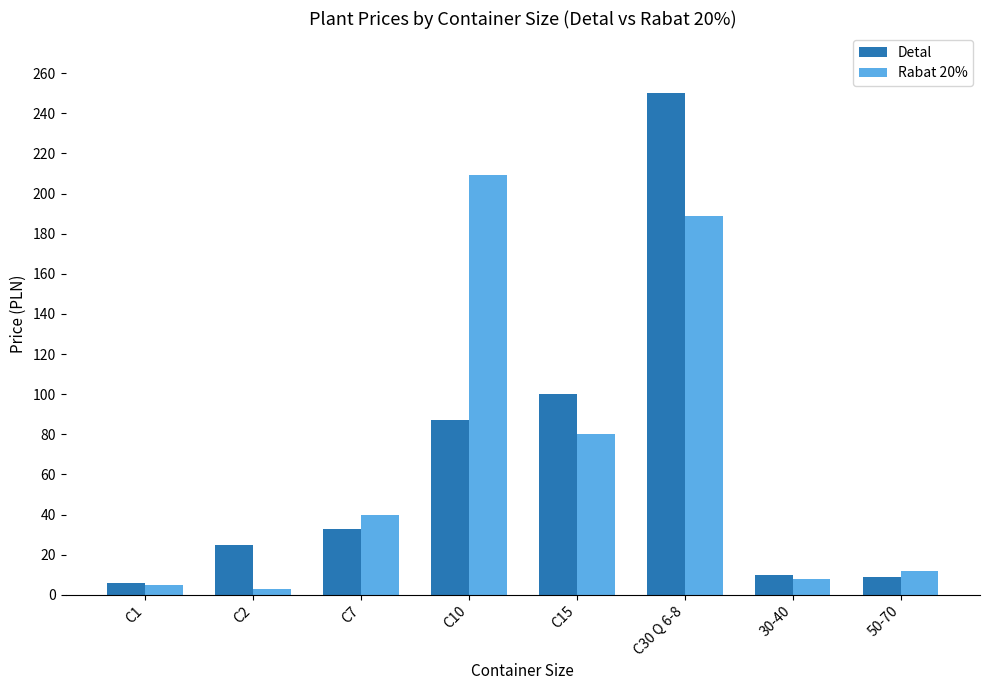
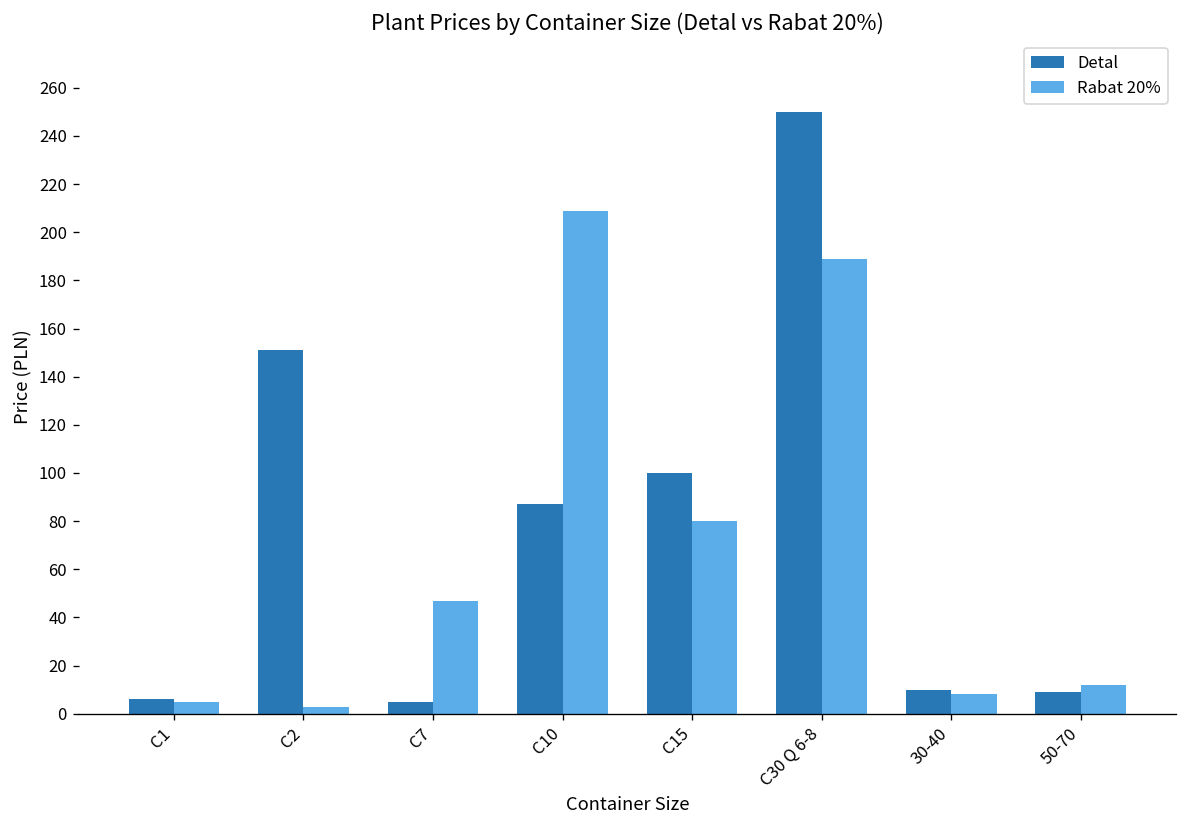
Detal, C2: 25 -> 151
Detal, C7: 33 -> 5
Rabat 20%, C7: 40 -> 47
